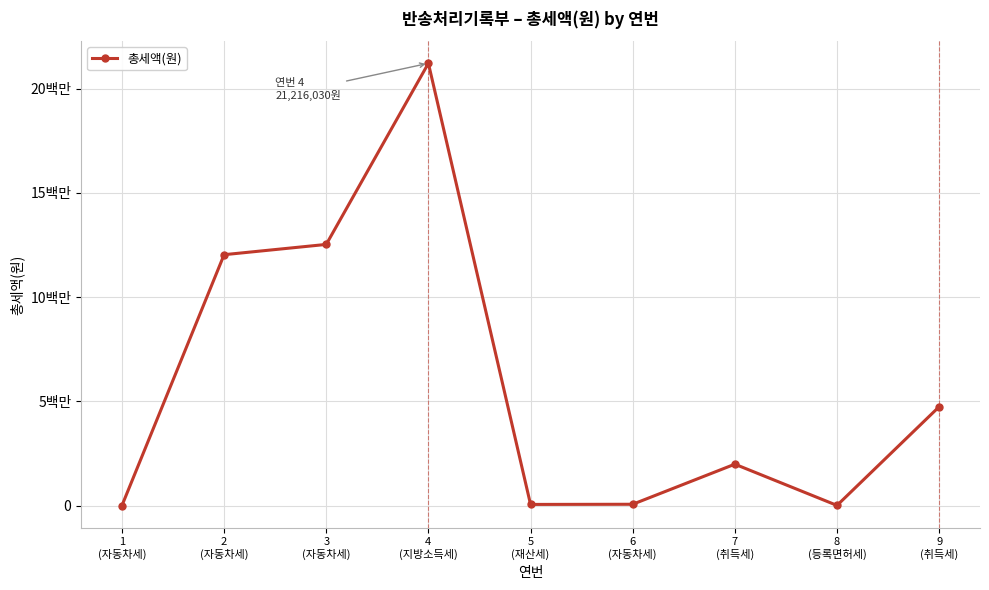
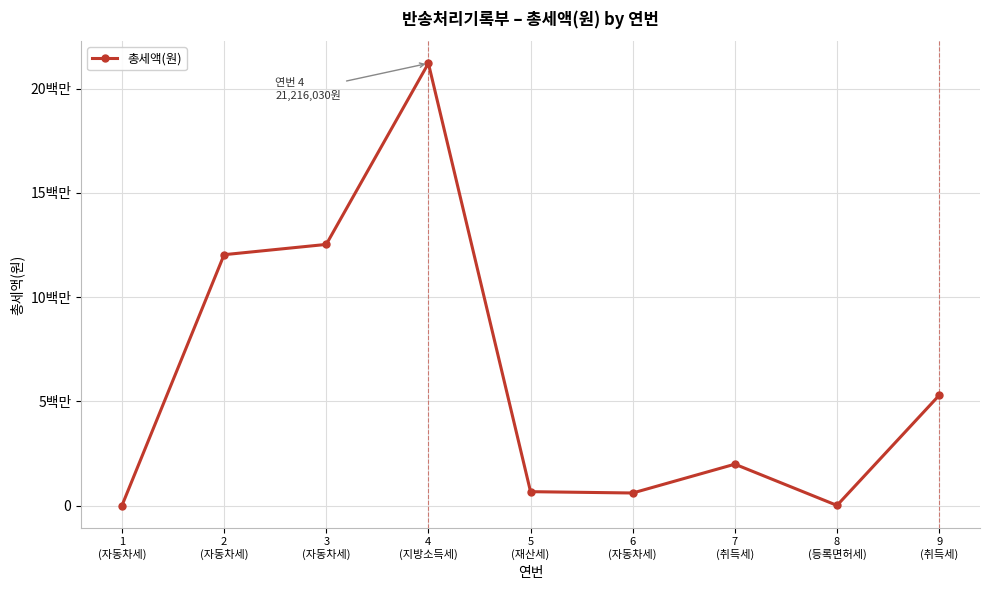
5 (재산세): 0.1백만 -> 0.7백만
6 (자동차세): 0.1백만 -> 0.6백만
9 (취득세): 4.7백만 -> 5.3백만
